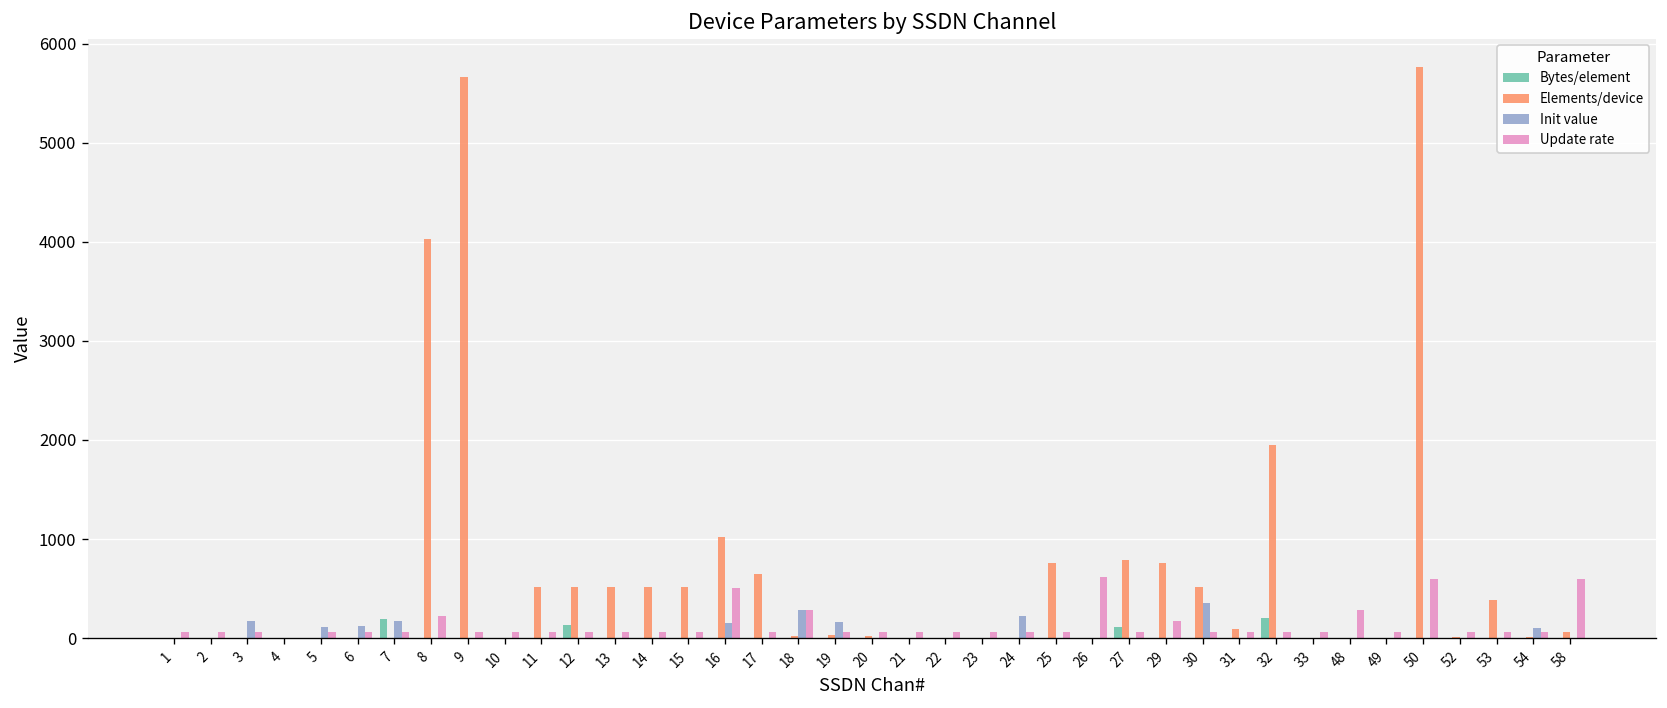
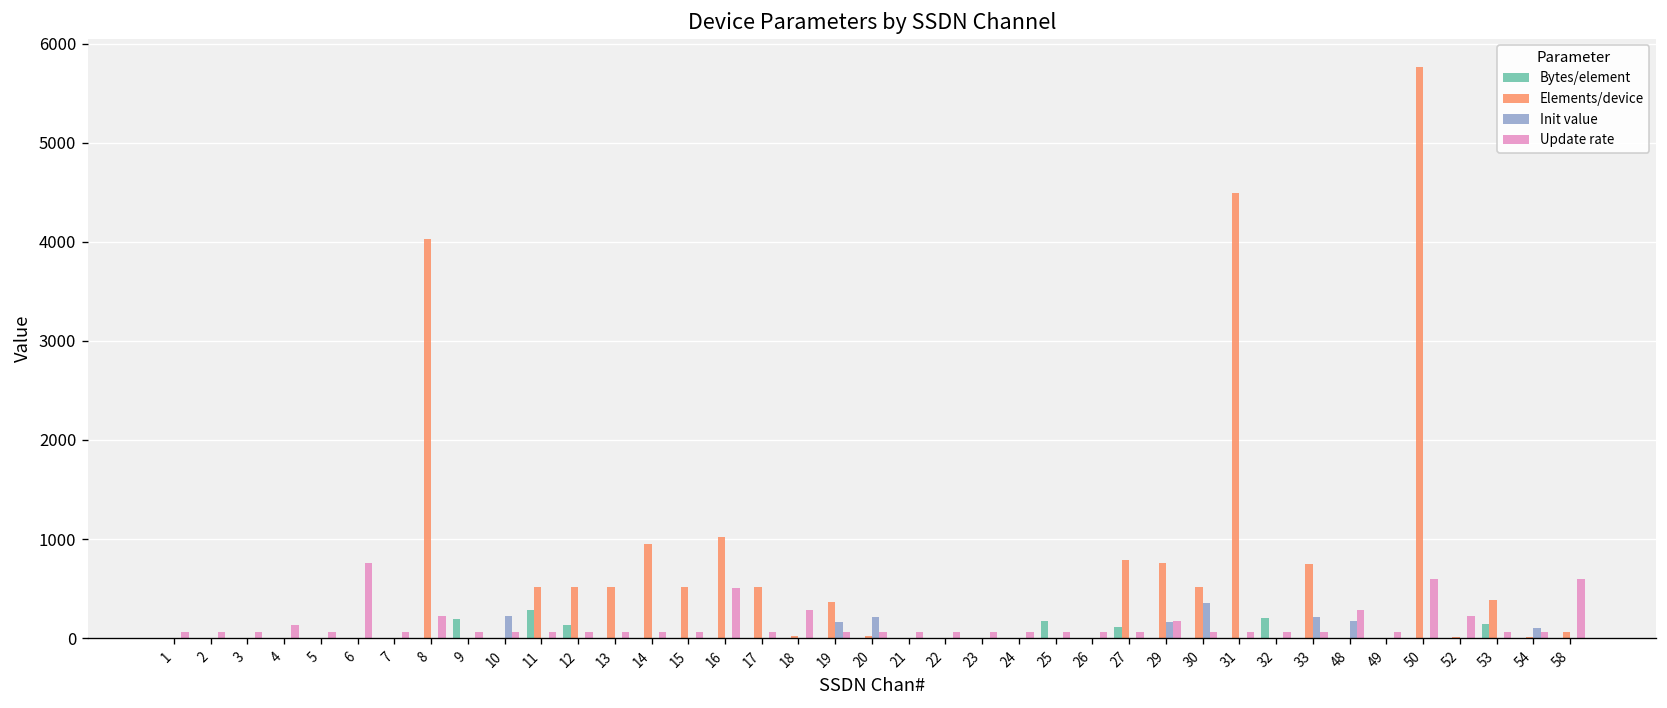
Init value, 3: 200 -> 0
Update rate, 4: 0 -> 100
Init value, 5: 100 -> 0
Init value, 6: 100 -> 0
Update rate, 6: 100 -> 800
Bytes/element, 7: 200 -> 0
Init value, 7: 200 -> 0
Bytes/element, 9: 0 -> 200
Elements/device, 9: 5700 -> 0
Init value, 10: 0 -> 200
Bytes/element, 11: 0 -> 300
Elements/device, 14: 500 -> 900
Init value, 16: 200 -> 0
Elements/device, 17: 600 -> 500
Init value, 18: 300 -> 0
Elements/device, 19: 0 -> 400
Init value, 20: 0 -> 200
Init value, 24: 200 -> 0
Bytes/element, 25: 0 -> 200
Elements/device, 25: 800 -> 0
Update rate, 26: 600 -> 100
Init value, 29: 0 -> 200
Elements/device, 31: 100 -> 4500
Elements/device, 32: 2000 -> 0
Elements/device, 33: 0 -> 700
Init value, 33: 0 -> 200
Init value, 48: 0 -> 200
Update rate, 52: 100 -> 200
Bytes/element, 53: 0 -> 100
